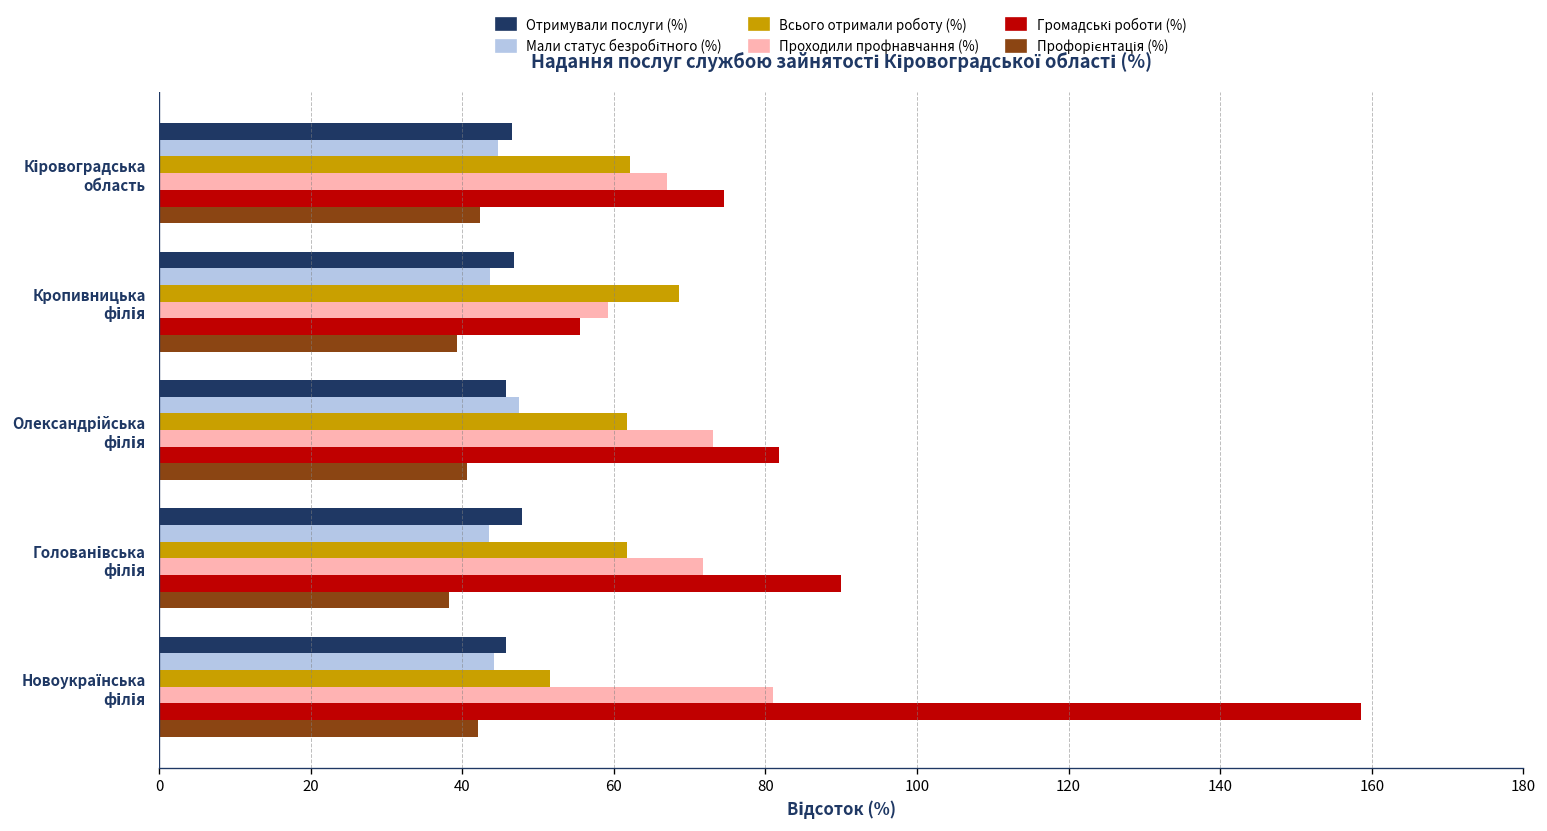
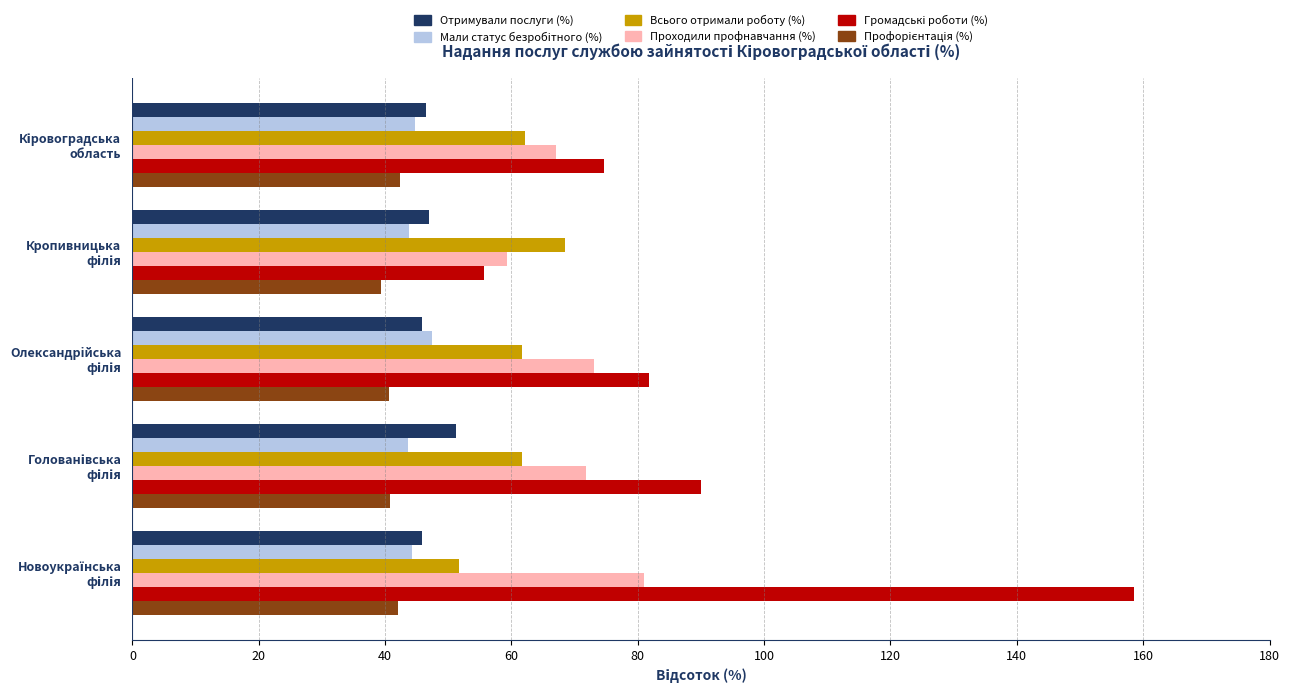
Отримували послуги (%), Голованівська філія: 48 -> 51
Профорієнтація (%), Голованівська філія: 38 -> 41
